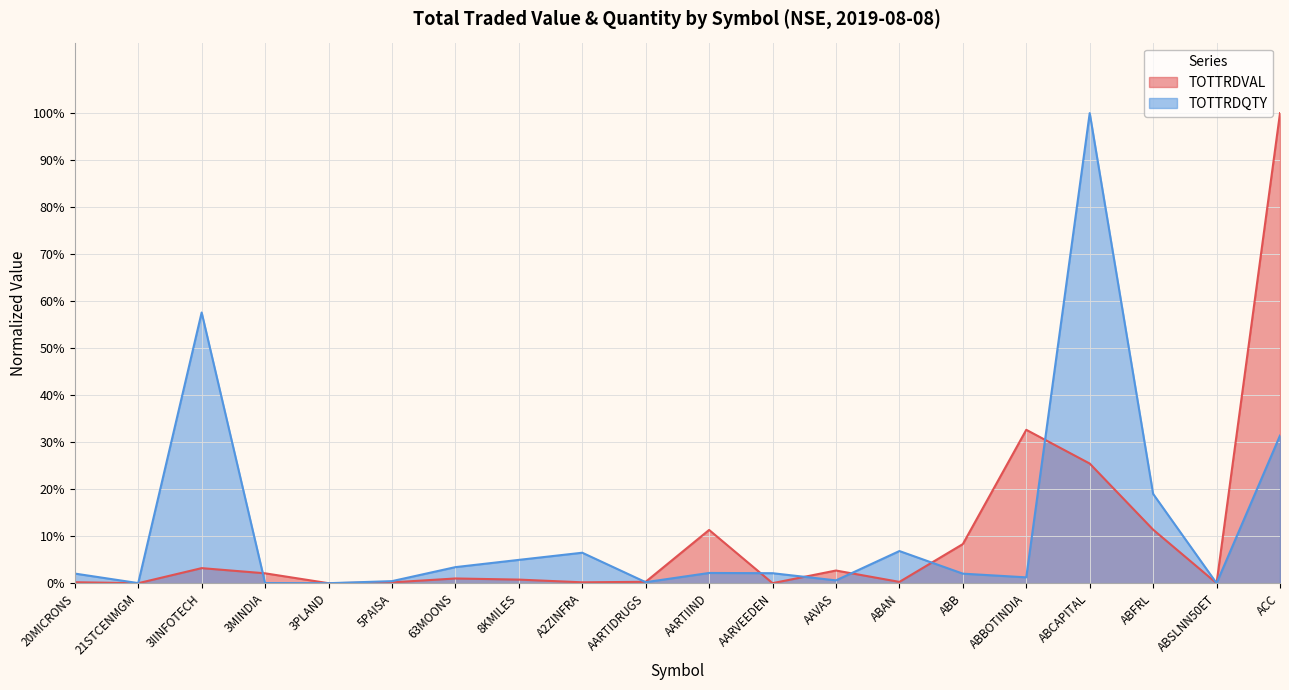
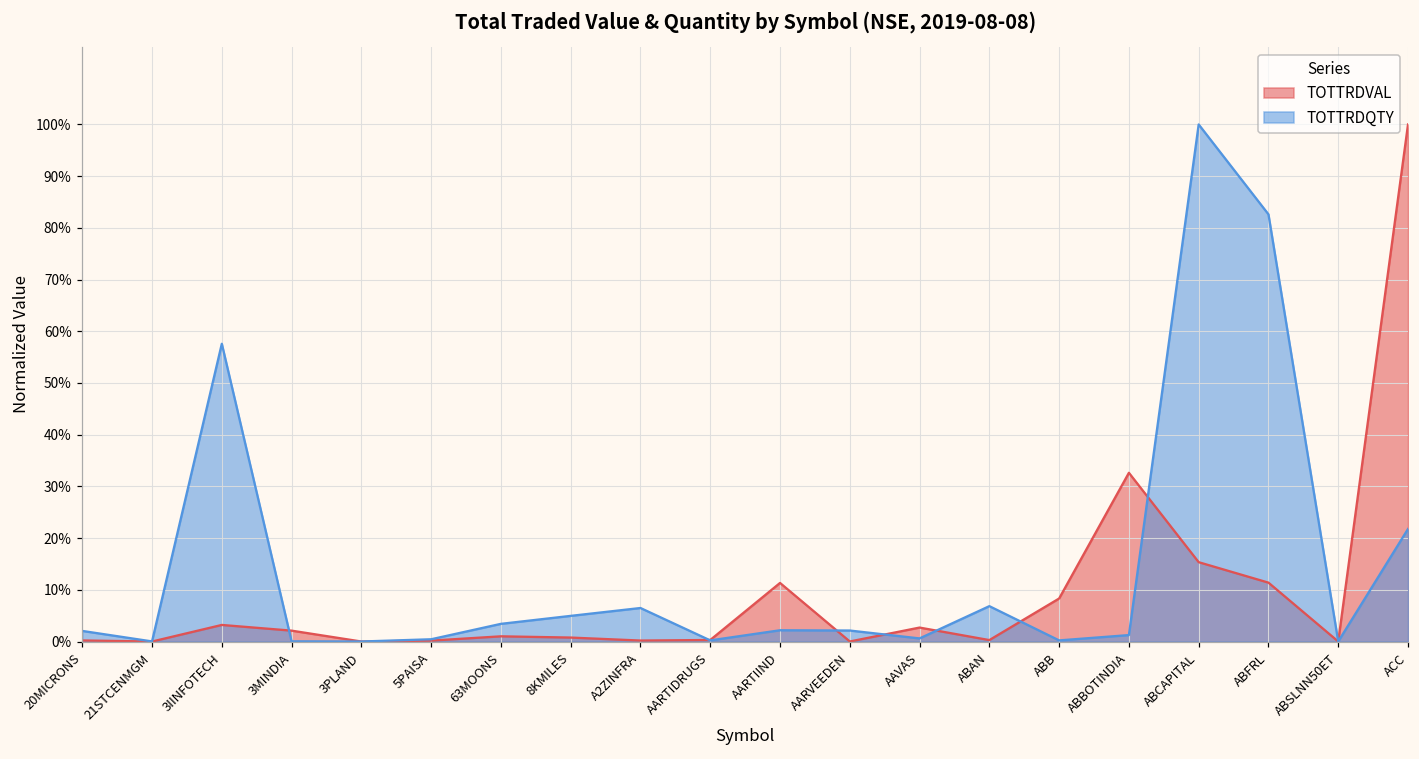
TOTTRDQTY, ABB: 2% -> 0%
TOTTRDVAL, ABCAPITAL: 25% -> 15%
TOTTRDQTY, ABFRL: 19% -> 83%
TOTTRDQTY, ACC: 31% -> 22%
